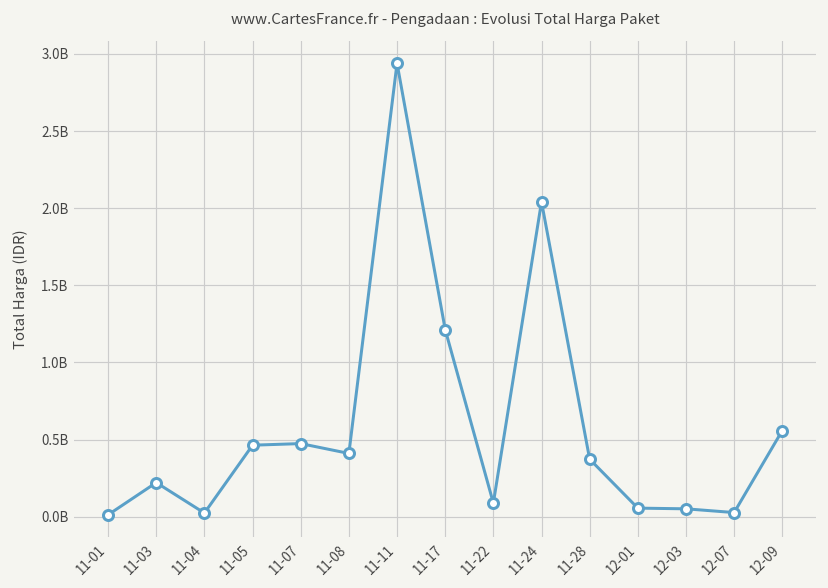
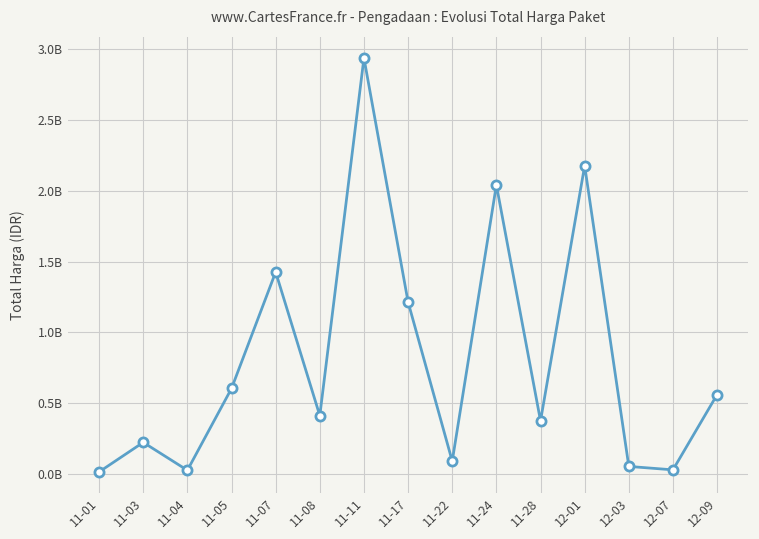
11-05: 460000000 -> 600000000
11-07: 470000000 -> 1430000000
12-01: 60000000 -> 2180000000
